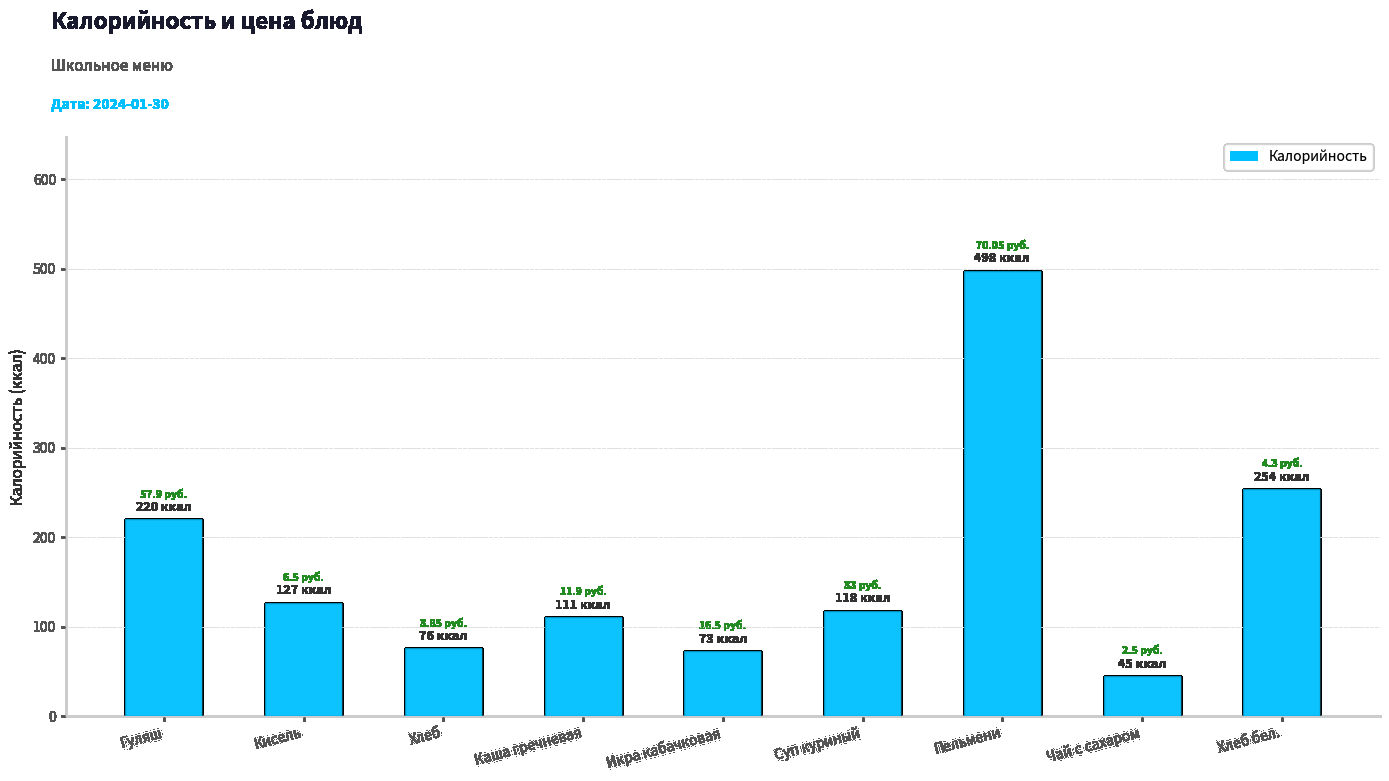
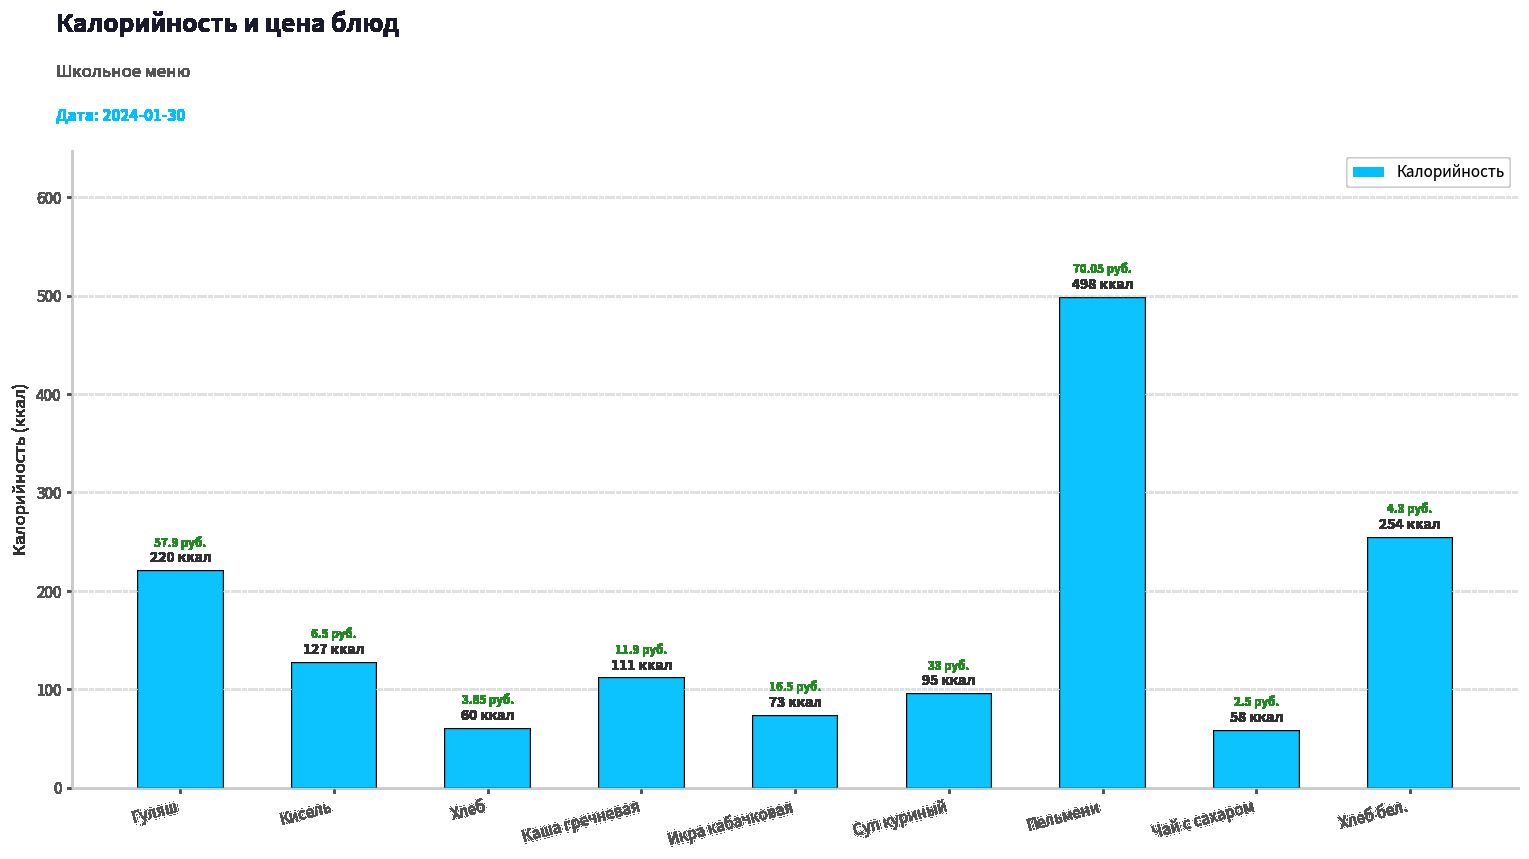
Хлеб: 76 -> 60
Суп куриный: 118 -> 95
Чай с сахаром: 45 -> 58
